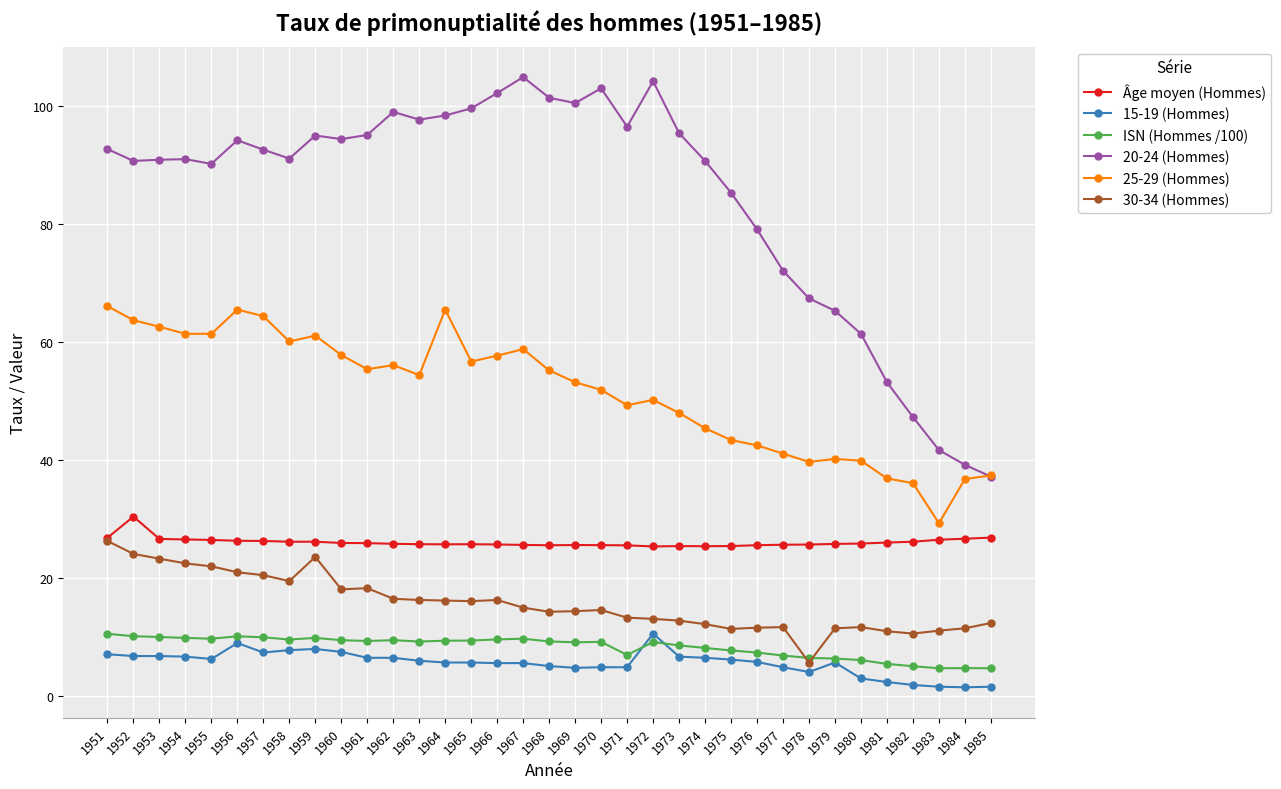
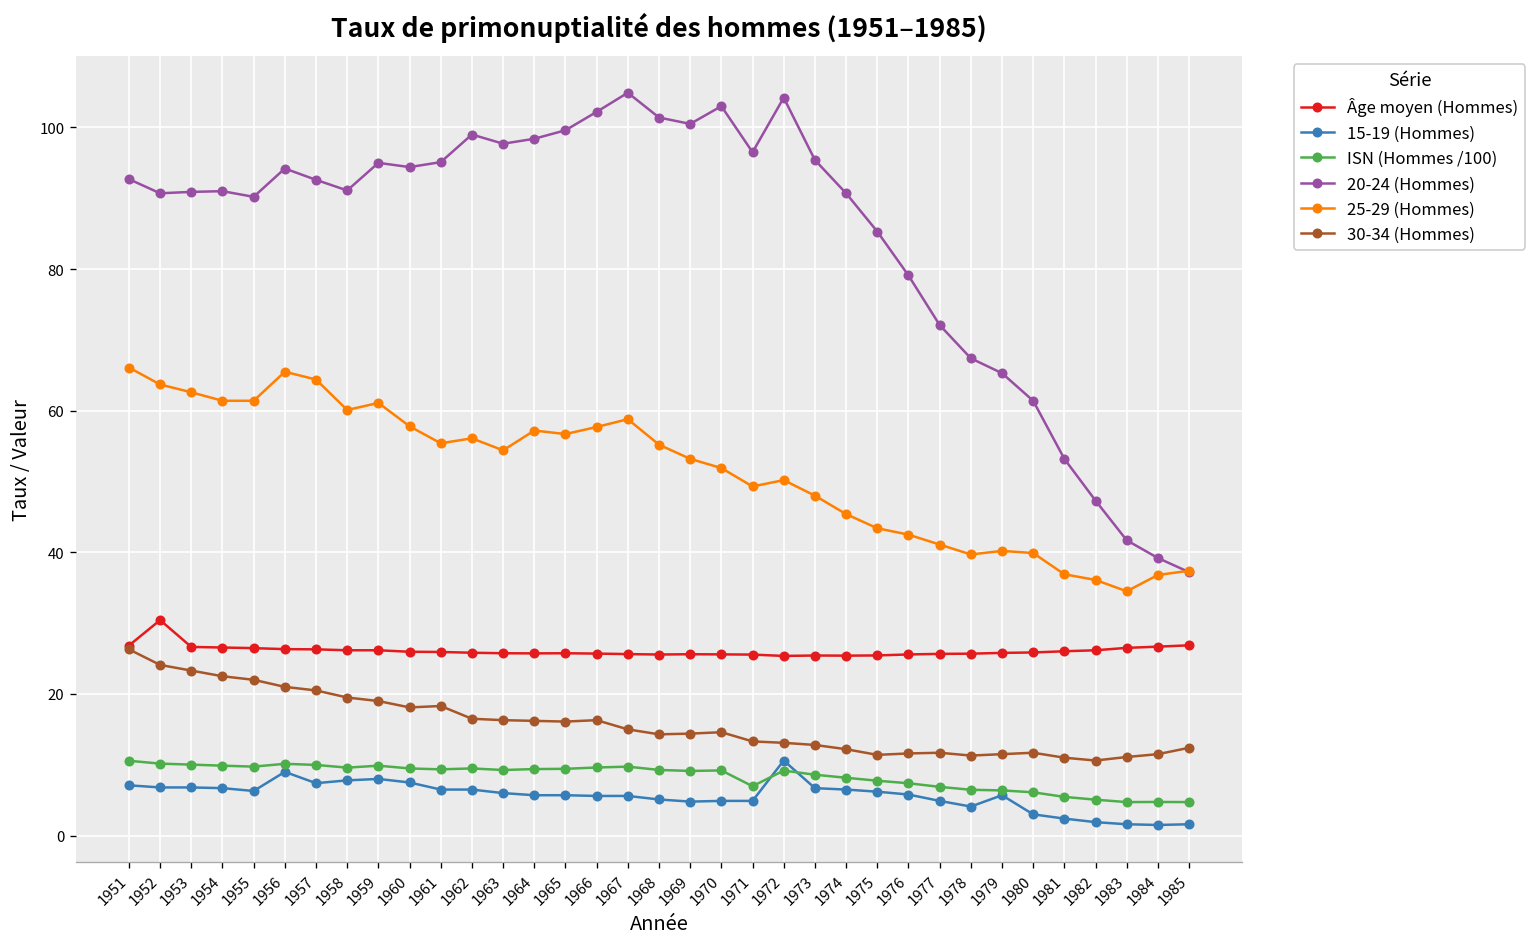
30-34 (Hommes), 1959: 24 -> 19
25-29 (Hommes), 1964: 66 -> 57
30-34 (Hommes), 1978: 6 -> 11
25-29 (Hommes), 1983: 29 -> 35
